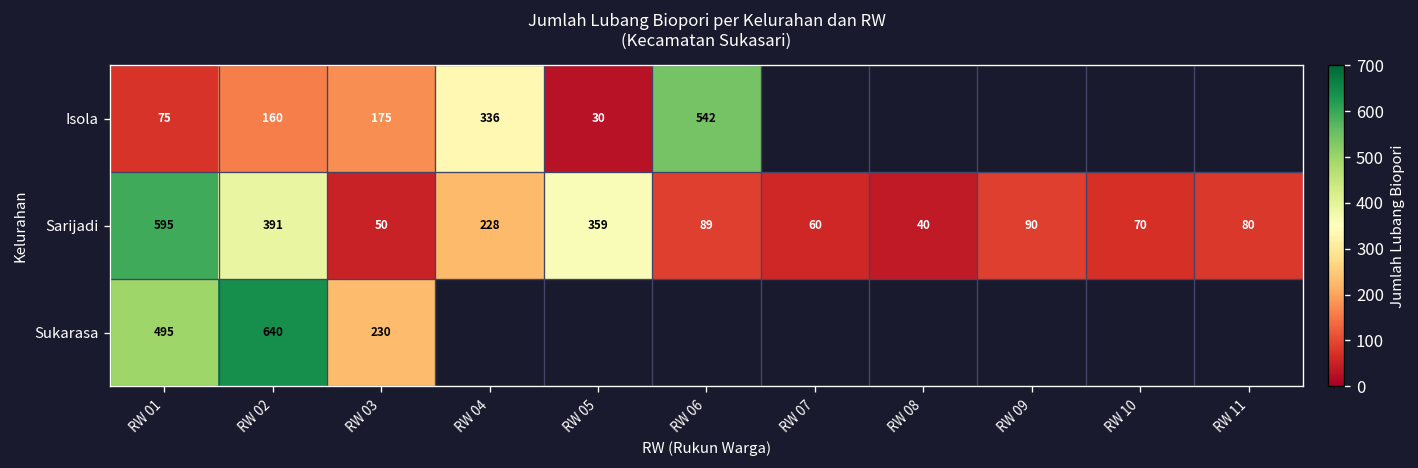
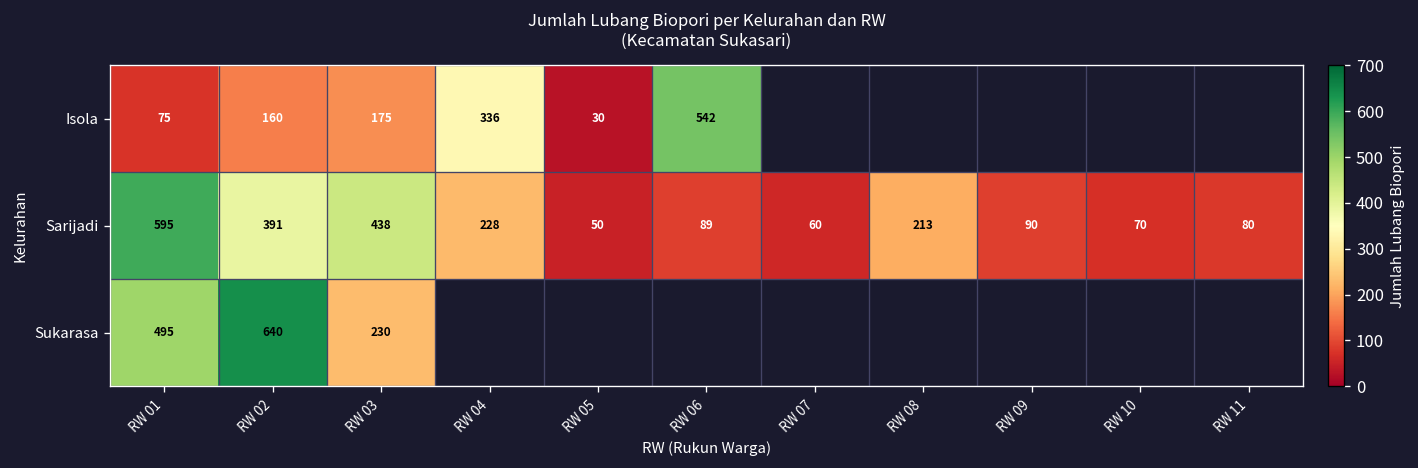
Sarijadi, RW 03: 50 -> 438
Sarijadi, RW 05: 359 -> 50
Sarijadi, RW 08: 40 -> 213
